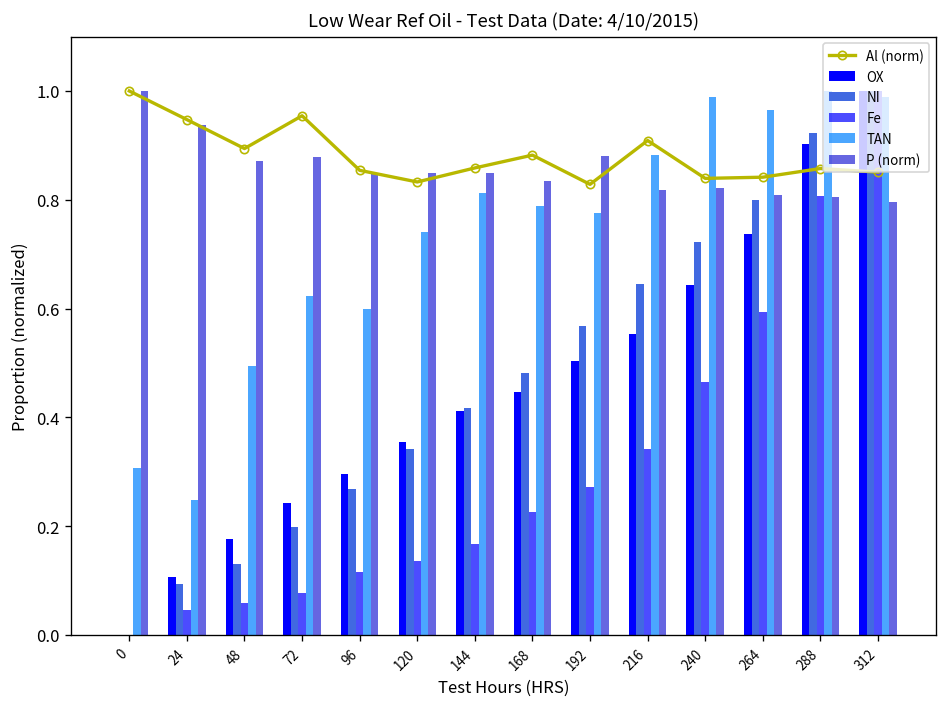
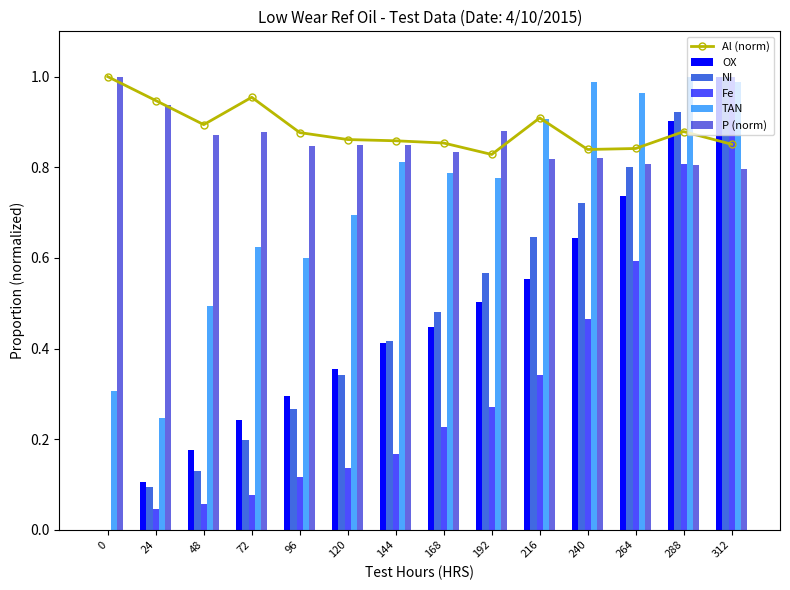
Al (norm), 96: 0.85 -> 0.88
Al (norm), 120: 0.83 -> 0.86
TAN, 120: 0.74 -> 0.69
Al (norm), 168: 0.88 -> 0.85
TAN, 216: 0.88 -> 0.91
Al (norm), 288: 0.86 -> 0.88
